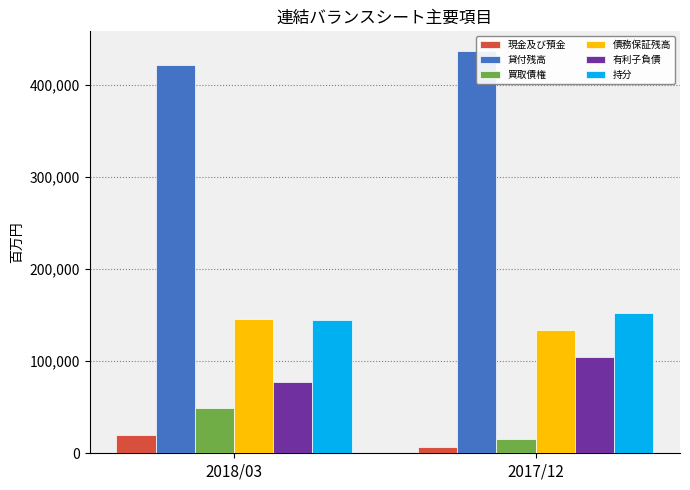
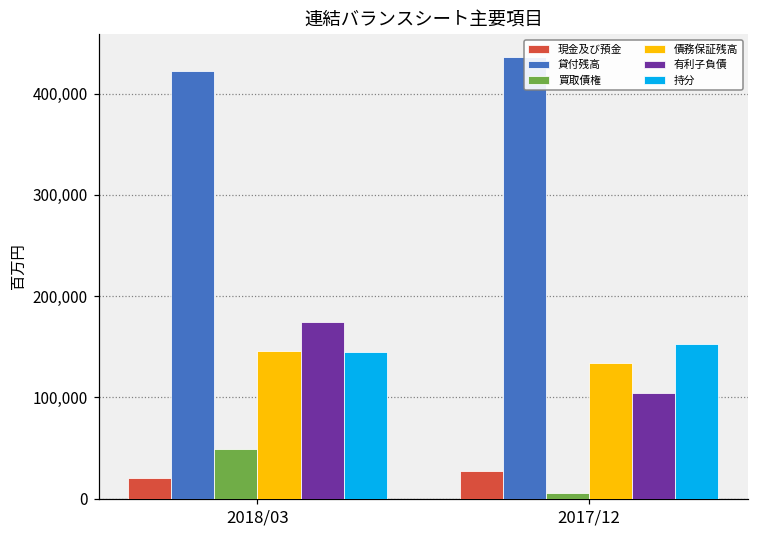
有利子負債, 2018/03: 80,000 -> 170,000
現金及び預金, 2017/12: 10,000 -> 30,000
買取債権, 2017/12: 20,000 -> 10,000
